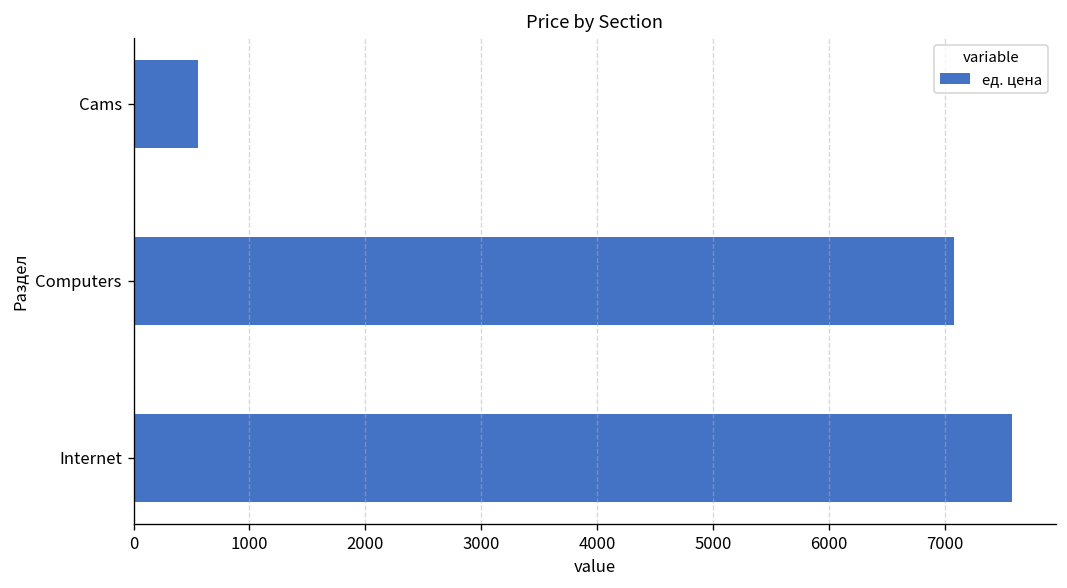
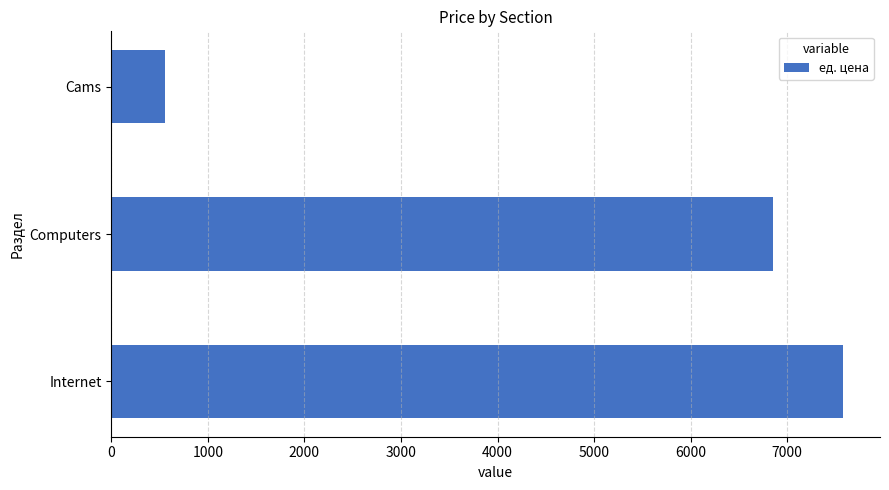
Computers: 7100 -> 6800
